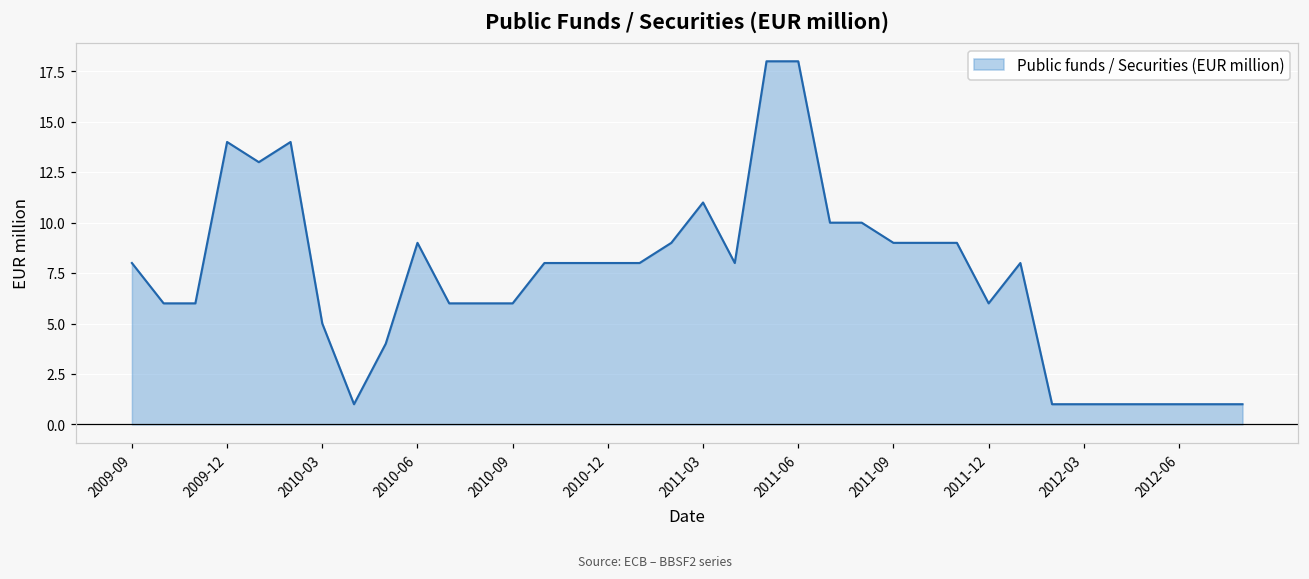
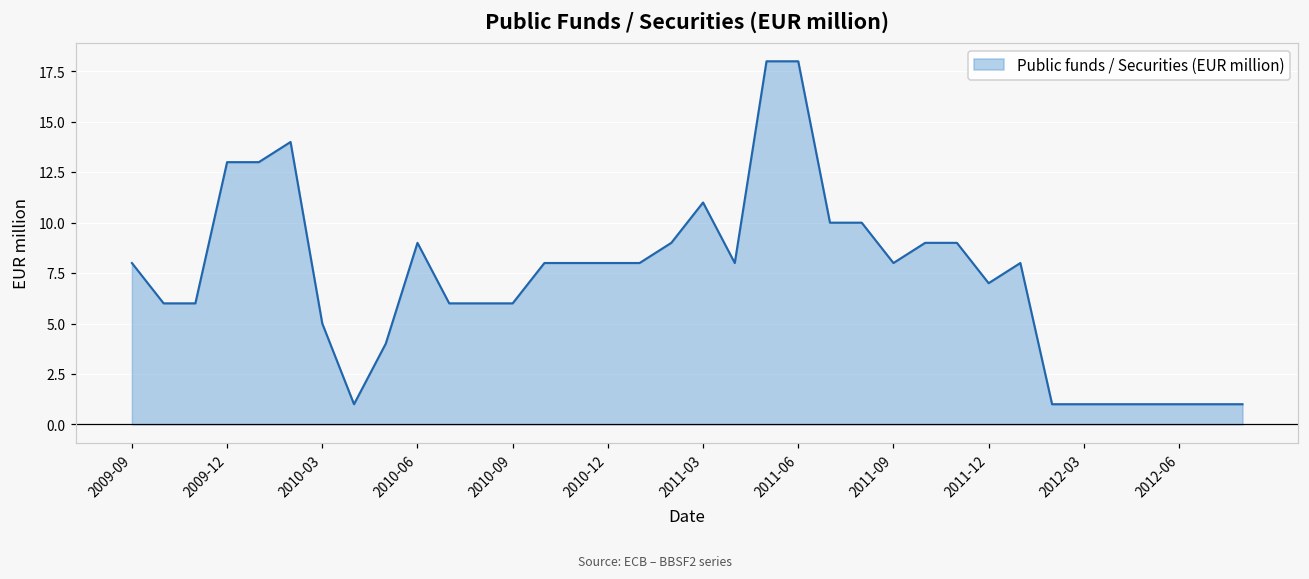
2009-12: 14 -> 13
2011-09: 9 -> 8
2011-12: 6 -> 7
